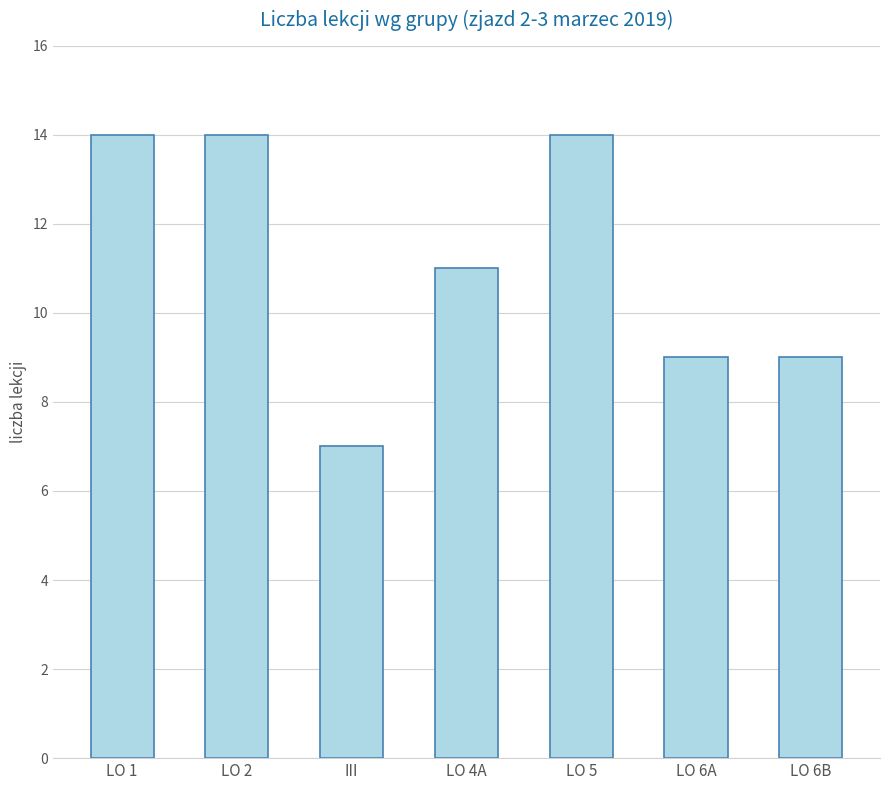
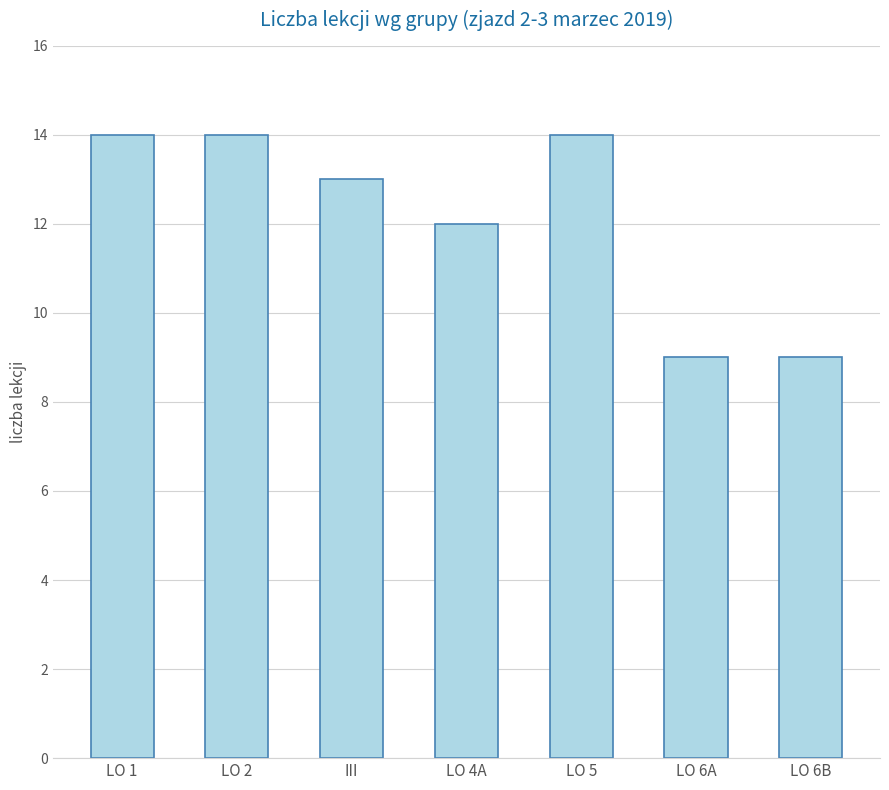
III: 7 -> 13
LO 4A: 11 -> 12
